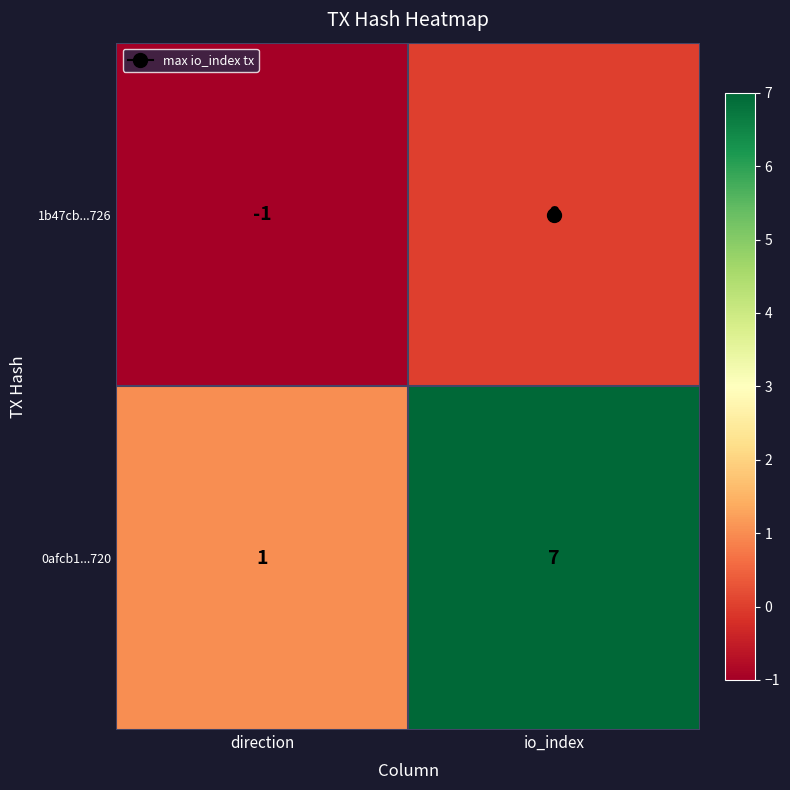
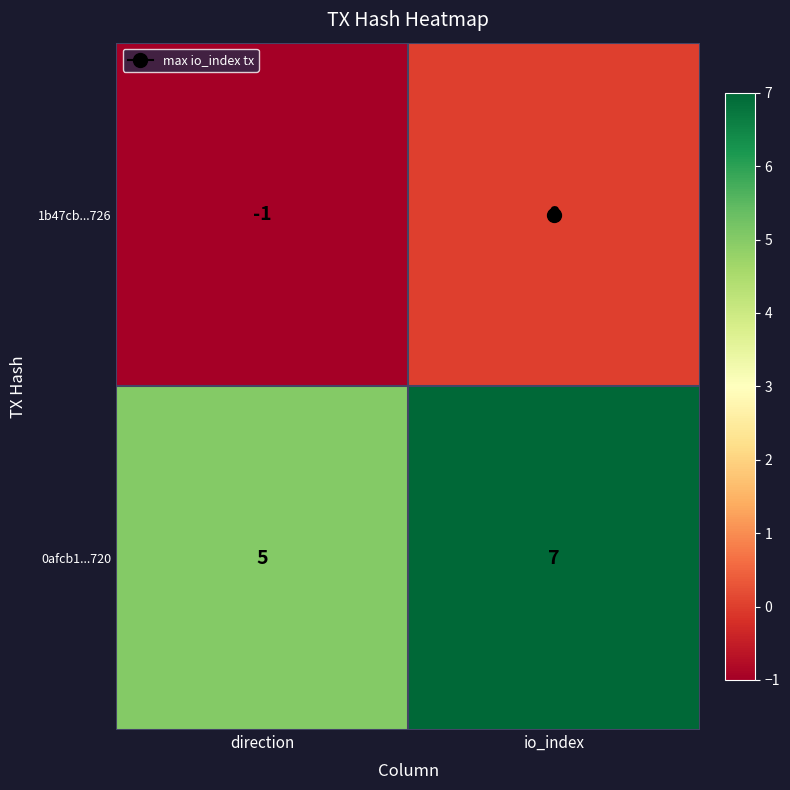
0afcb1...720, direction: 1 -> 5
